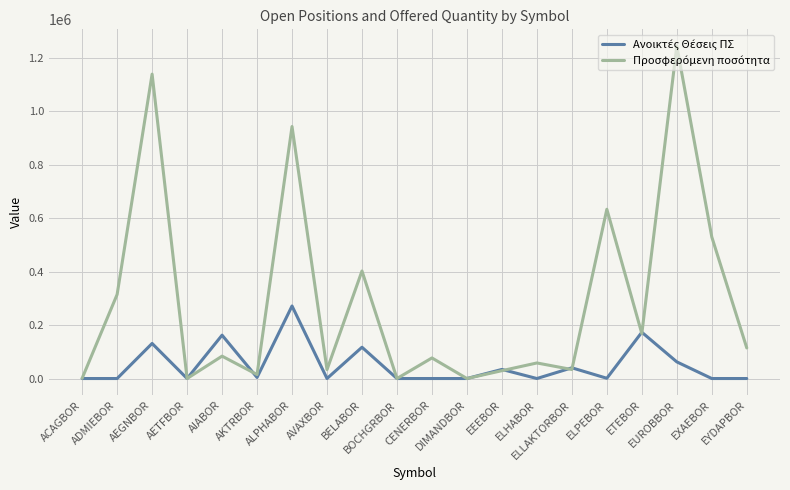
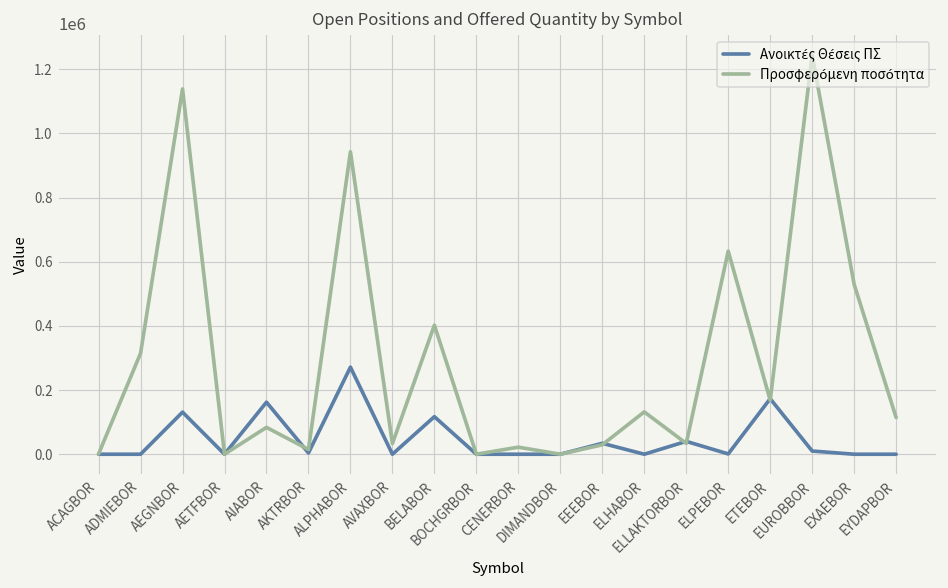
Προσφερόμενη ποσότητα, CENERBOR: 80000 -> 20000
Προσφερόμενη ποσότητα, ELHABOR: 60000 -> 130000
Ανοικτές Θέσεις ΠΣ, EUROBBOR: 60000 -> 10000
